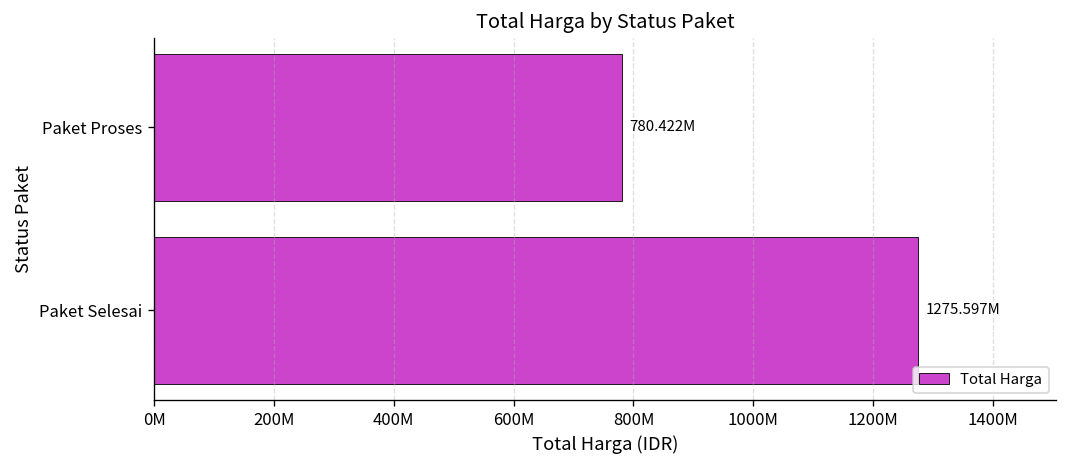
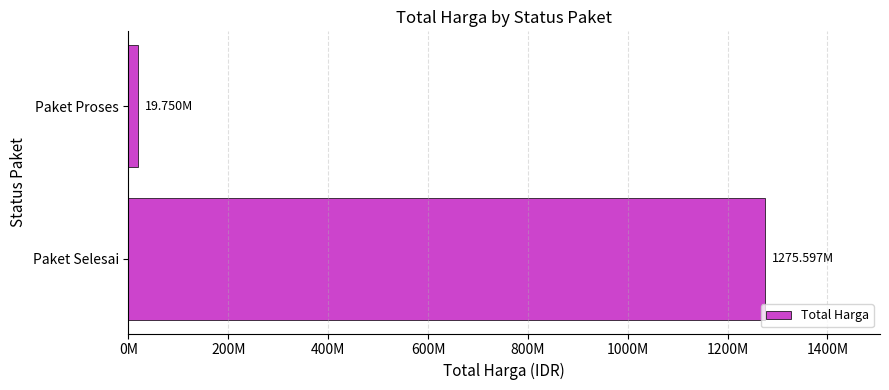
Paket Proses: 780.422M -> 19.750M
